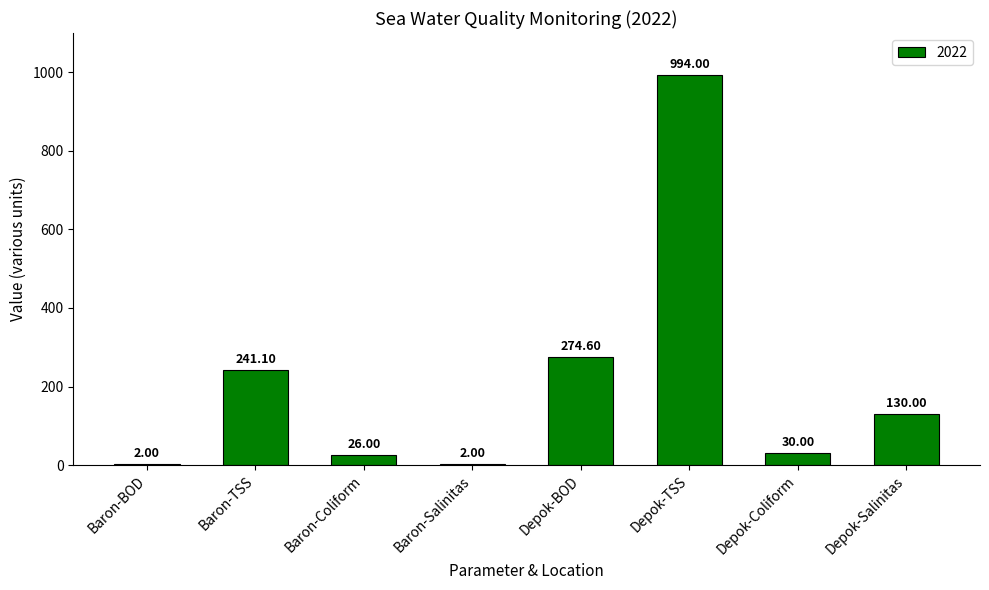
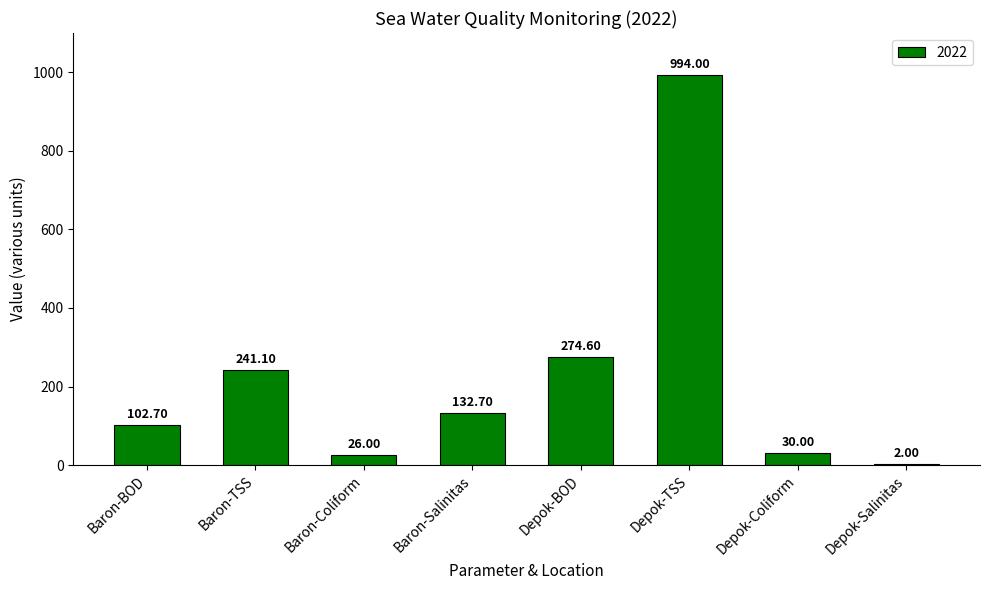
Baron-BOD: 2.00 -> 102.70
Baron-Salinitas: 2.00 -> 132.70
Depok-Salinitas: 130.00 -> 2.00
